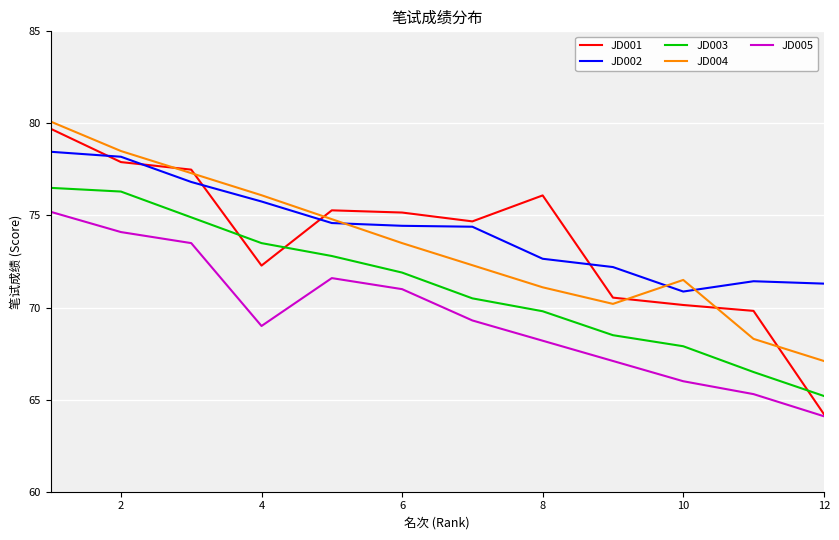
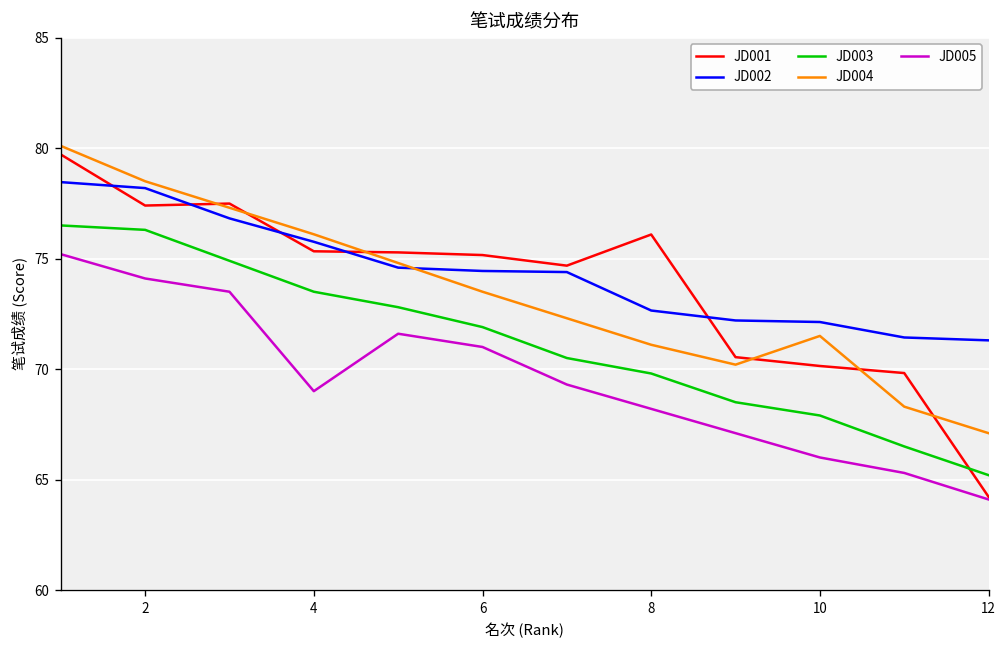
JD001, 2: 77.9 -> 77.4
JD001, 4: 72.3 -> 75.3
JD002, 10: 70.9 -> 72.1
